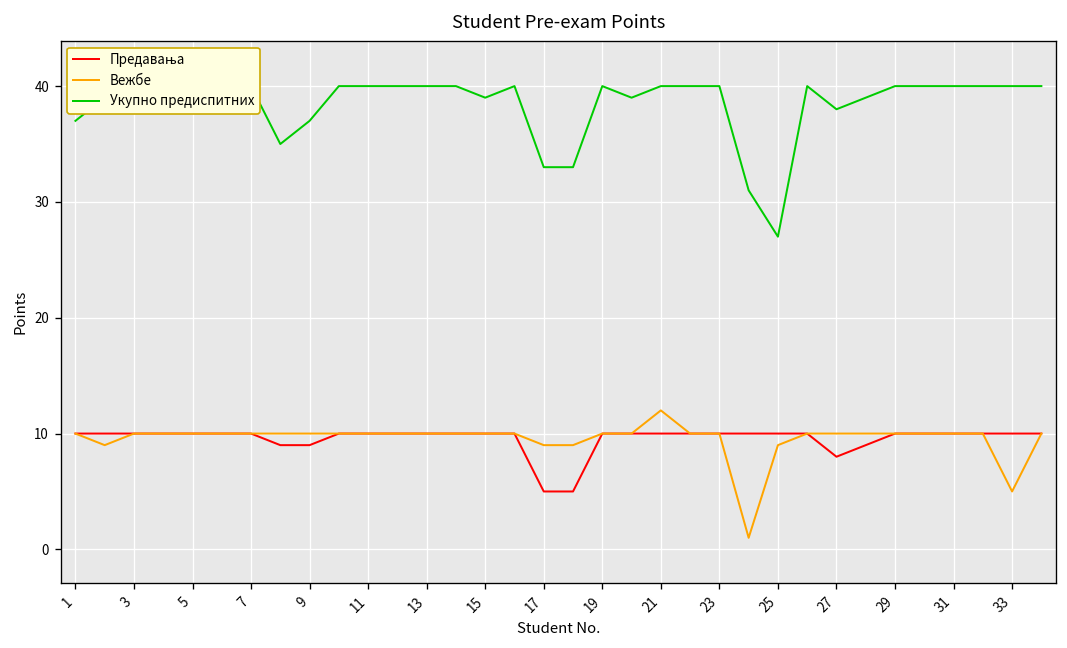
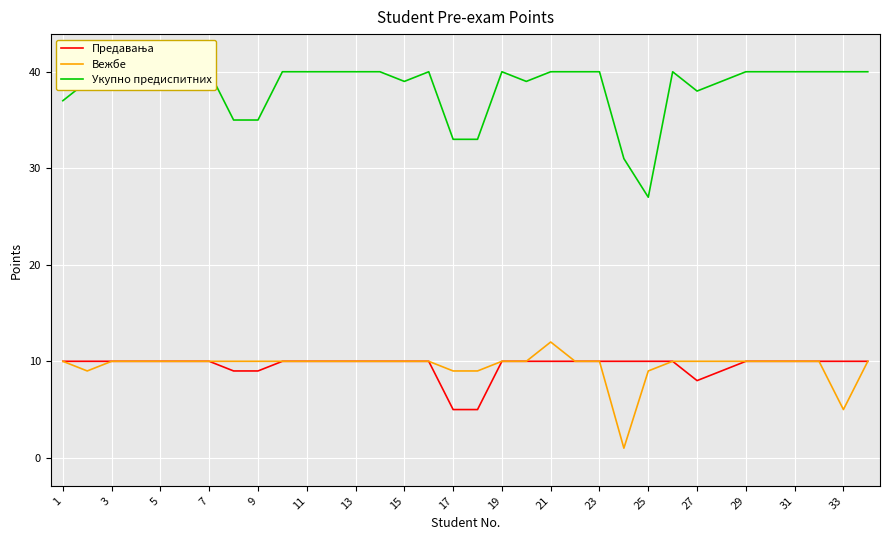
Укупно предиспитних, 9: 37 -> 35
